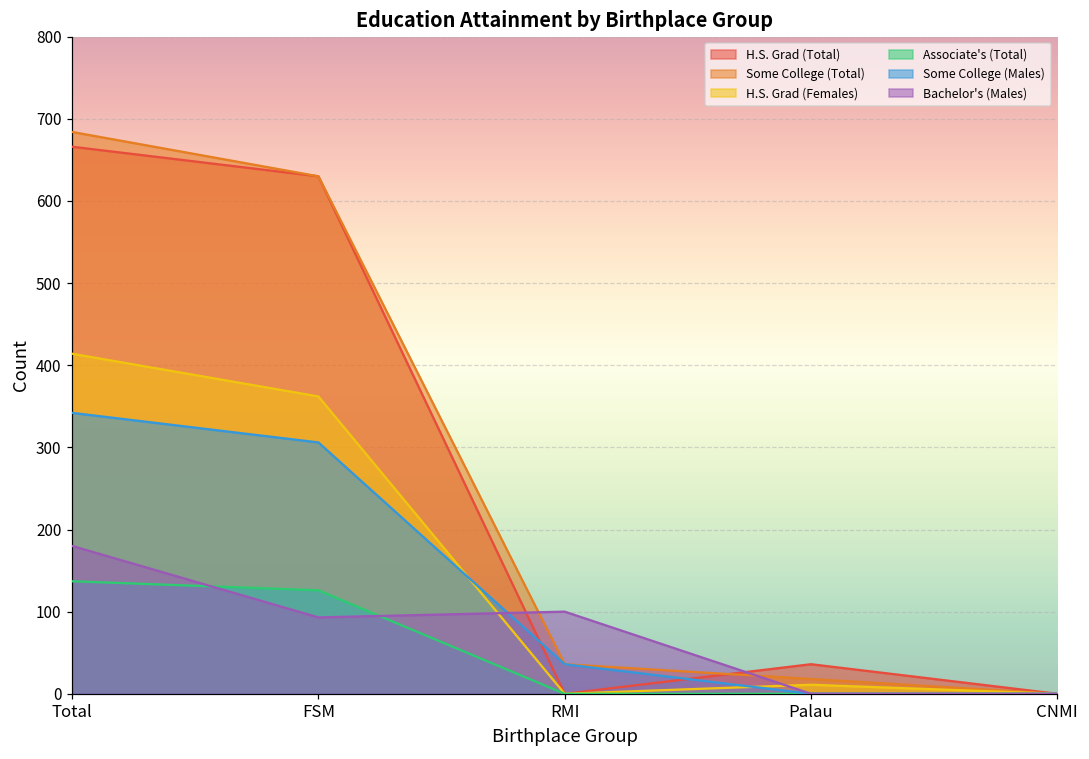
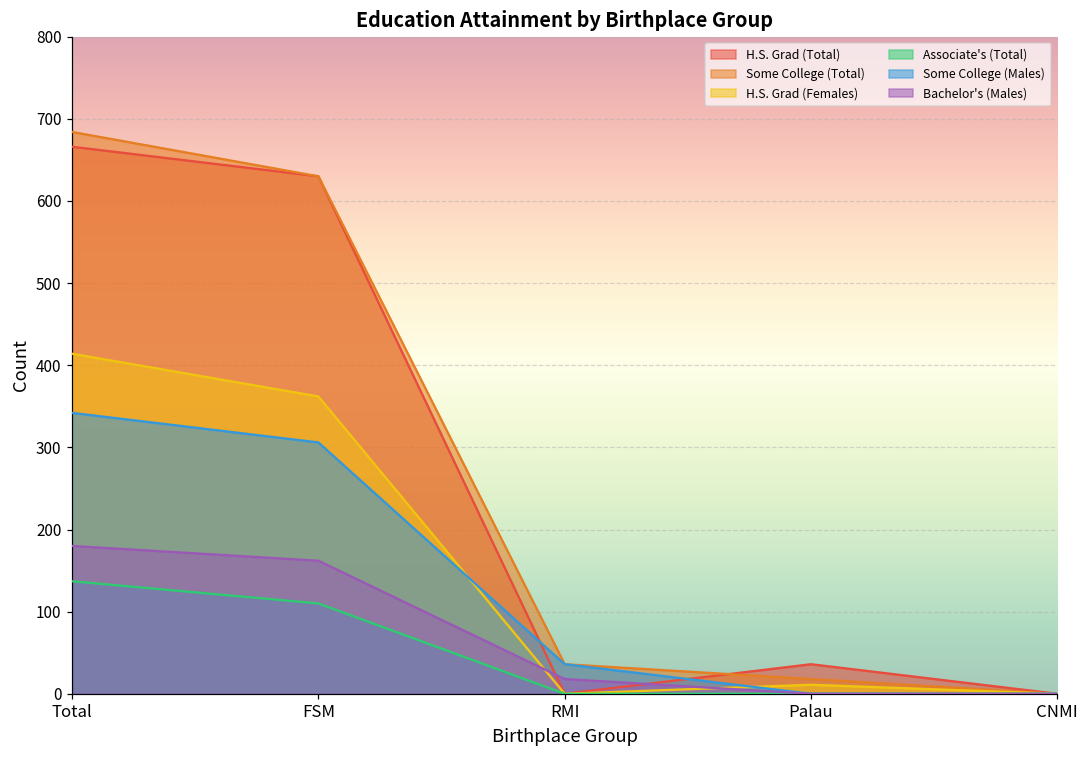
Associate's (Total), FSM: 130 -> 110
Bachelor's (Males), FSM: 90 -> 160
Bachelor's (Males), RMI: 100 -> 20
